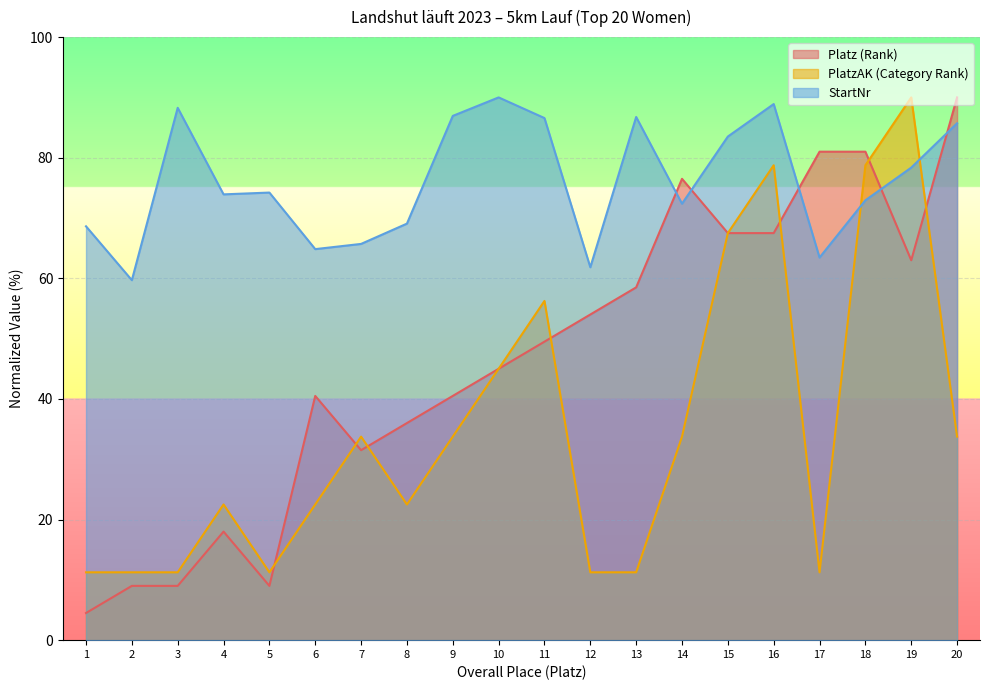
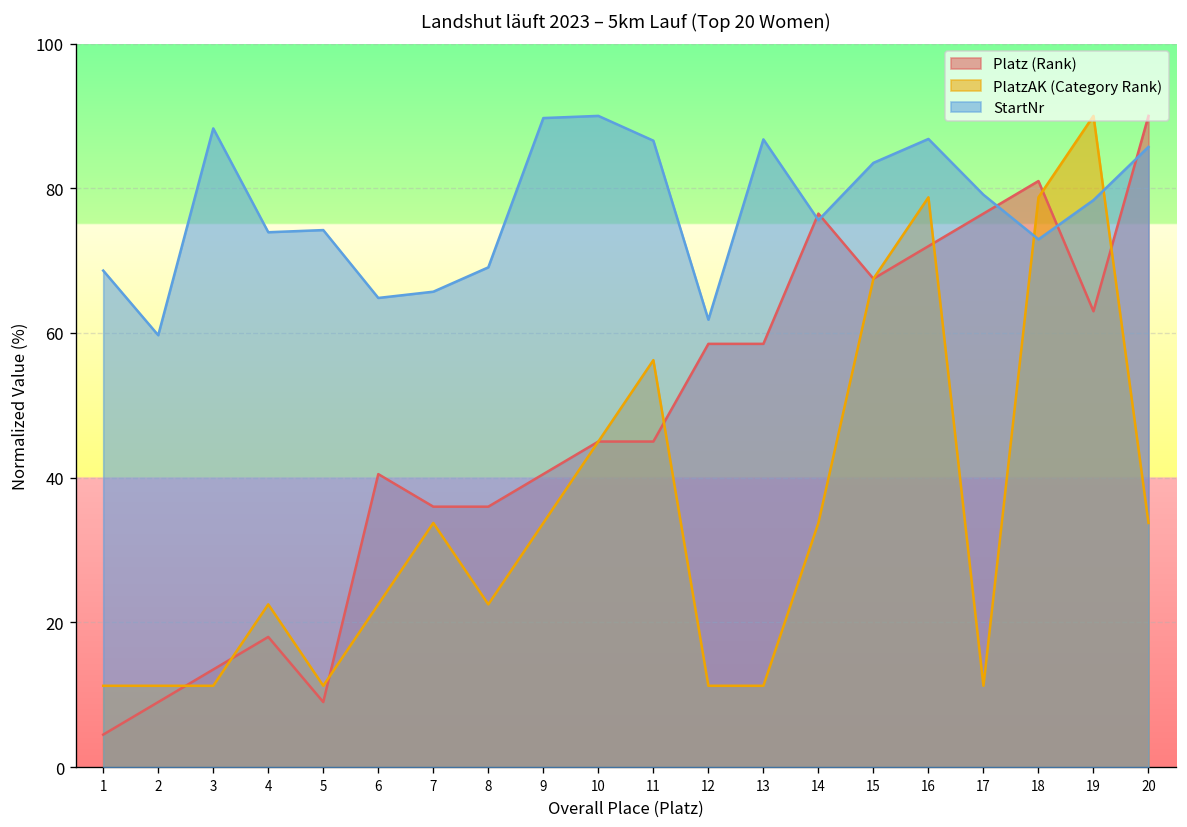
Platz (Rank), 3: 9 -> 14
Platz (Rank), 7: 31 -> 36
StartNr, 9: 87 -> 90
Platz (Rank), 11: 50 -> 45
Platz (Rank), 12: 54 -> 59
StartNr, 14: 72 -> 76
Platz (Rank), 16: 68 -> 72
StartNr, 16: 89 -> 87
Platz (Rank), 17: 81 -> 77
StartNr, 17: 63 -> 79
